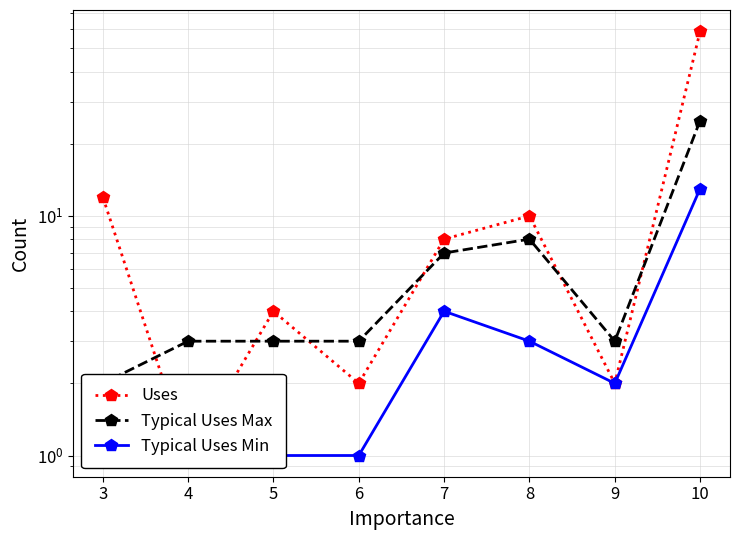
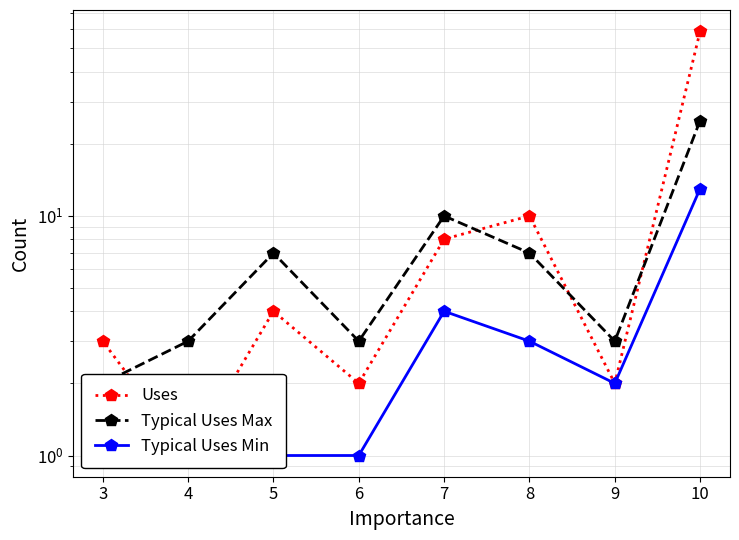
Uses, 3: 12 -> 3
Typical Uses Max, 5: 3 -> 7
Typical Uses Max, 7: 7 -> 10
Typical Uses Max, 8: 8 -> 7
